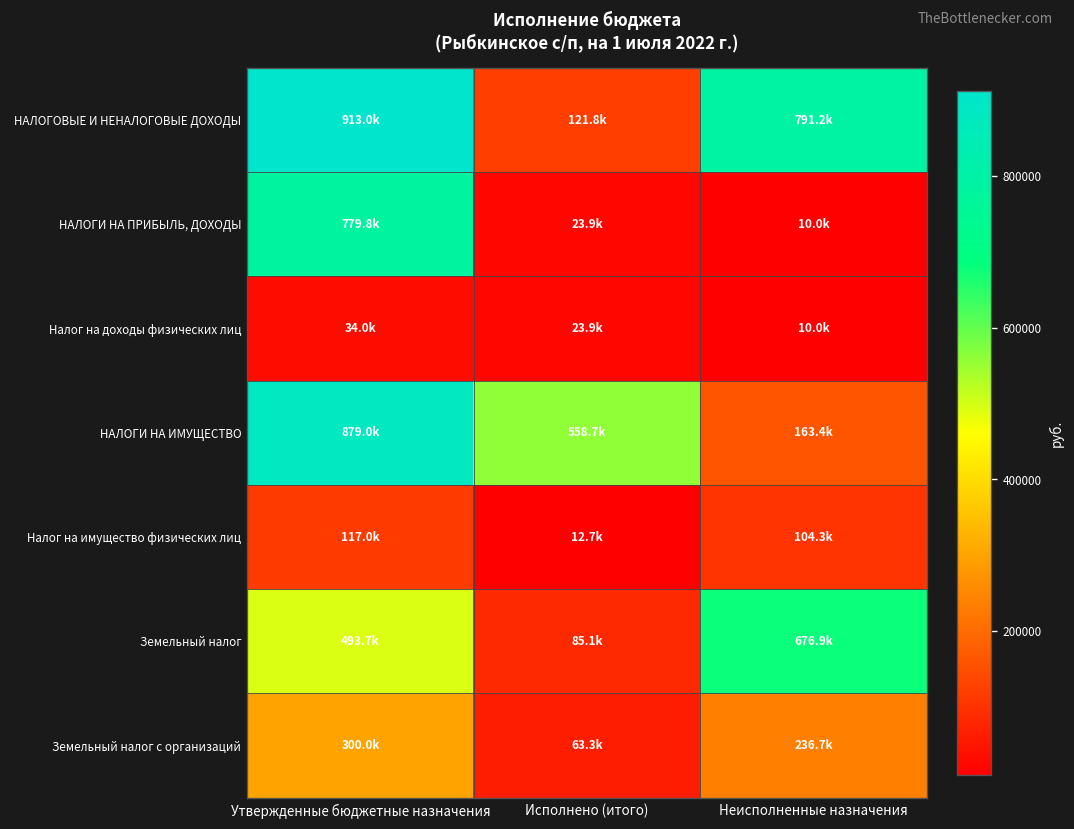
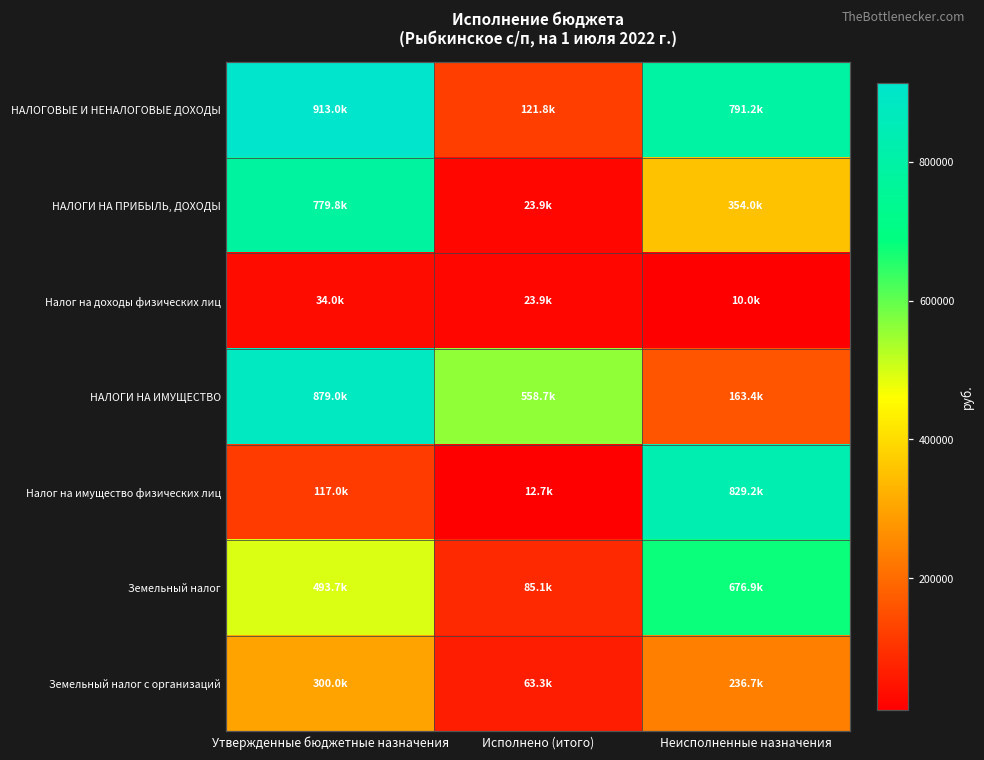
НАЛОГИ НА ПРИБЫЛЬ, ДОХОДЫ, Неисполненные назначения: 10.0k -> 354.0k
Налог на имущество физических лиц, Неисполненные назначения: 104.3k -> 829.2k
